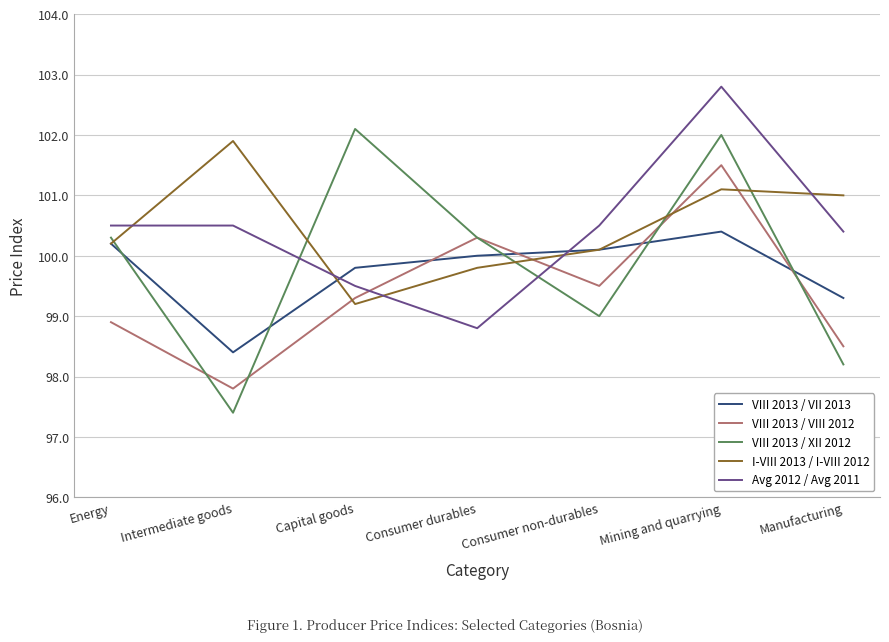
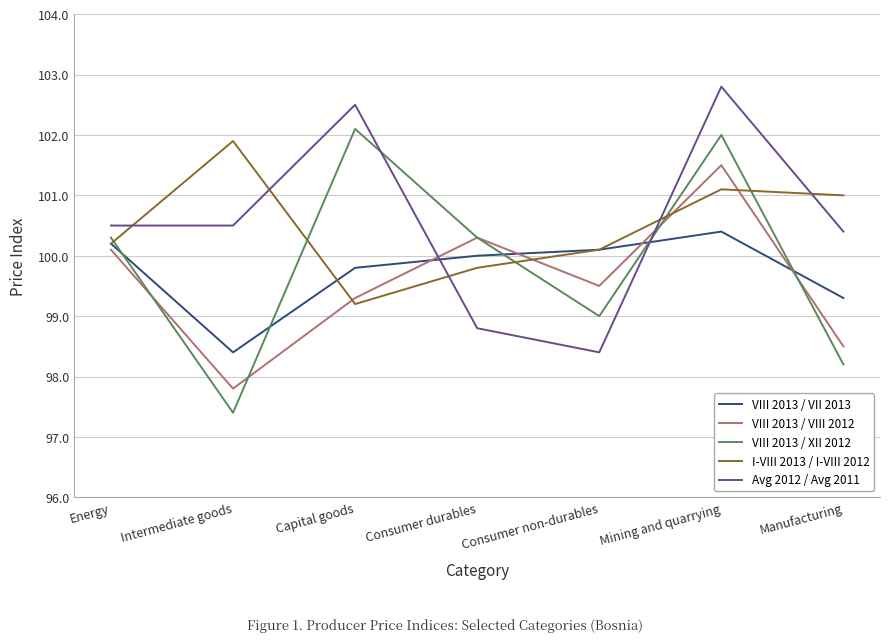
VIII 2013 / VIII 2012, Energy: 98.9 -> 100.1
Avg 2012 / Avg 2011, Capital goods: 99.5 -> 102.5
Avg 2012 / Avg 2011, Consumer non-durables: 100.5 -> 98.4
